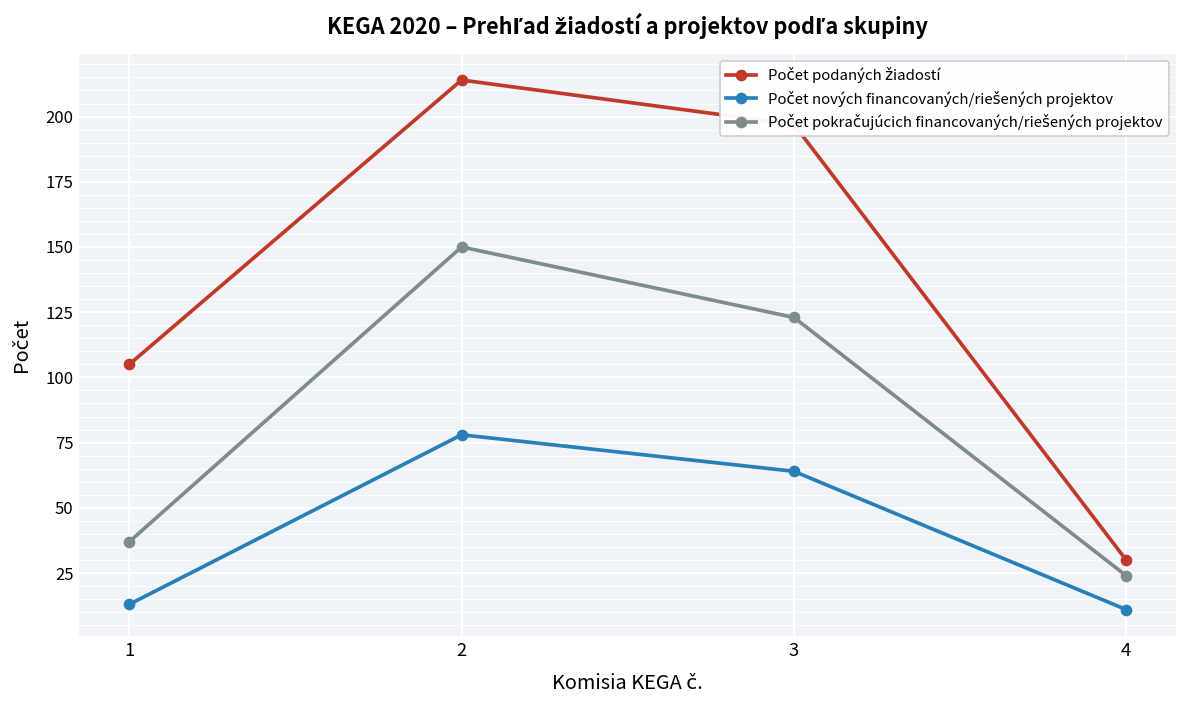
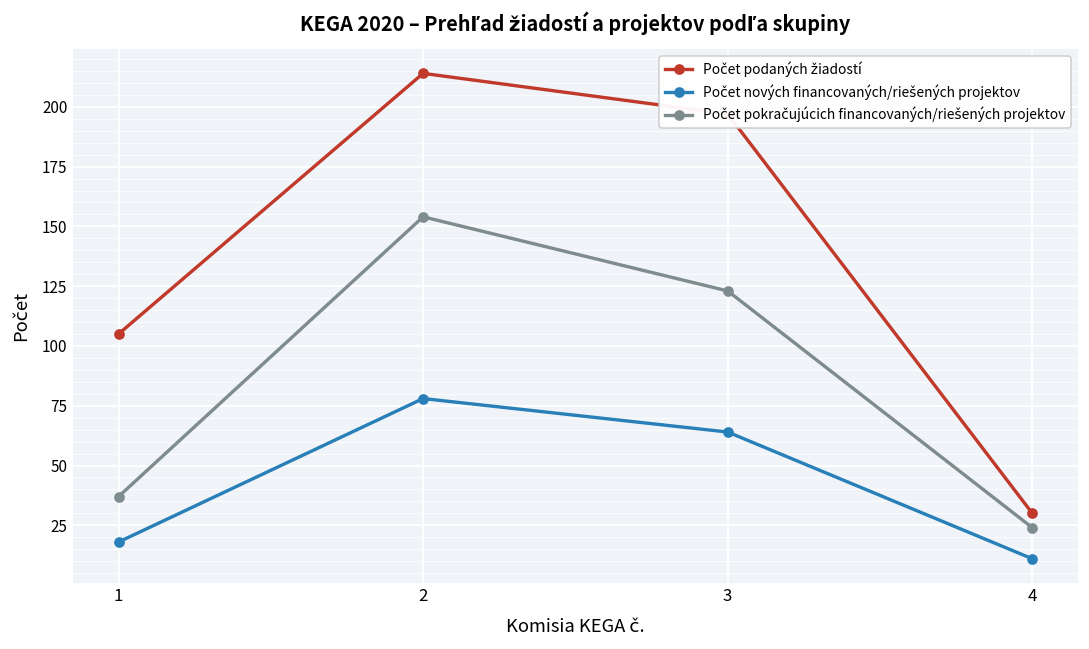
Počet nových financovaných/riešených projektov, 1: 13 -> 18
Počet pokračujúcich financovaných/riešených projektov, 2: 150 -> 154
